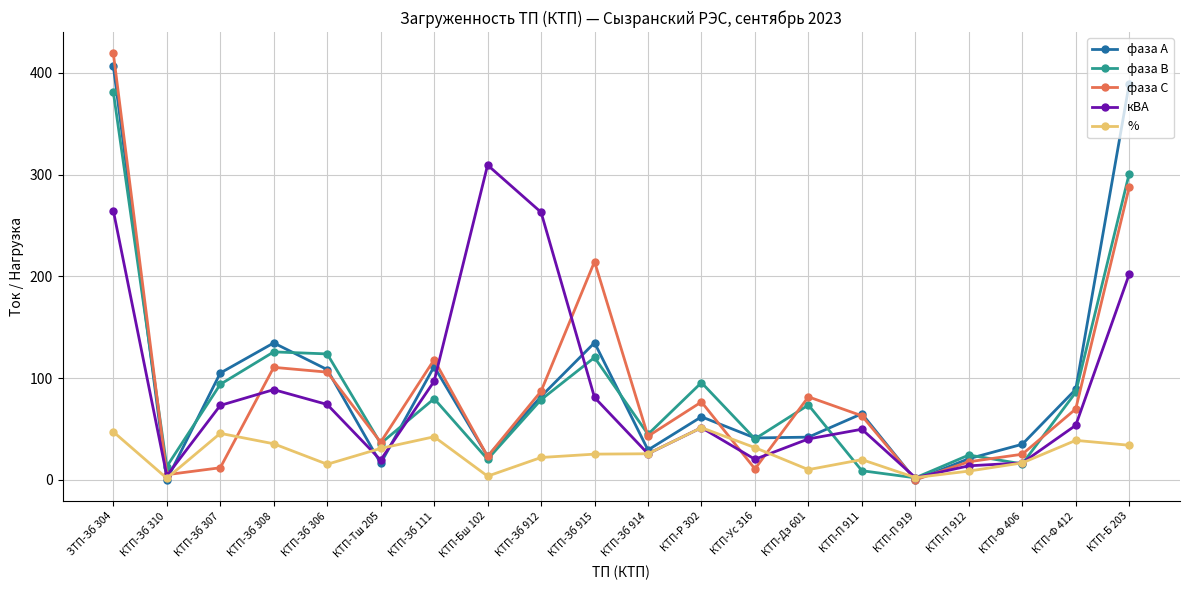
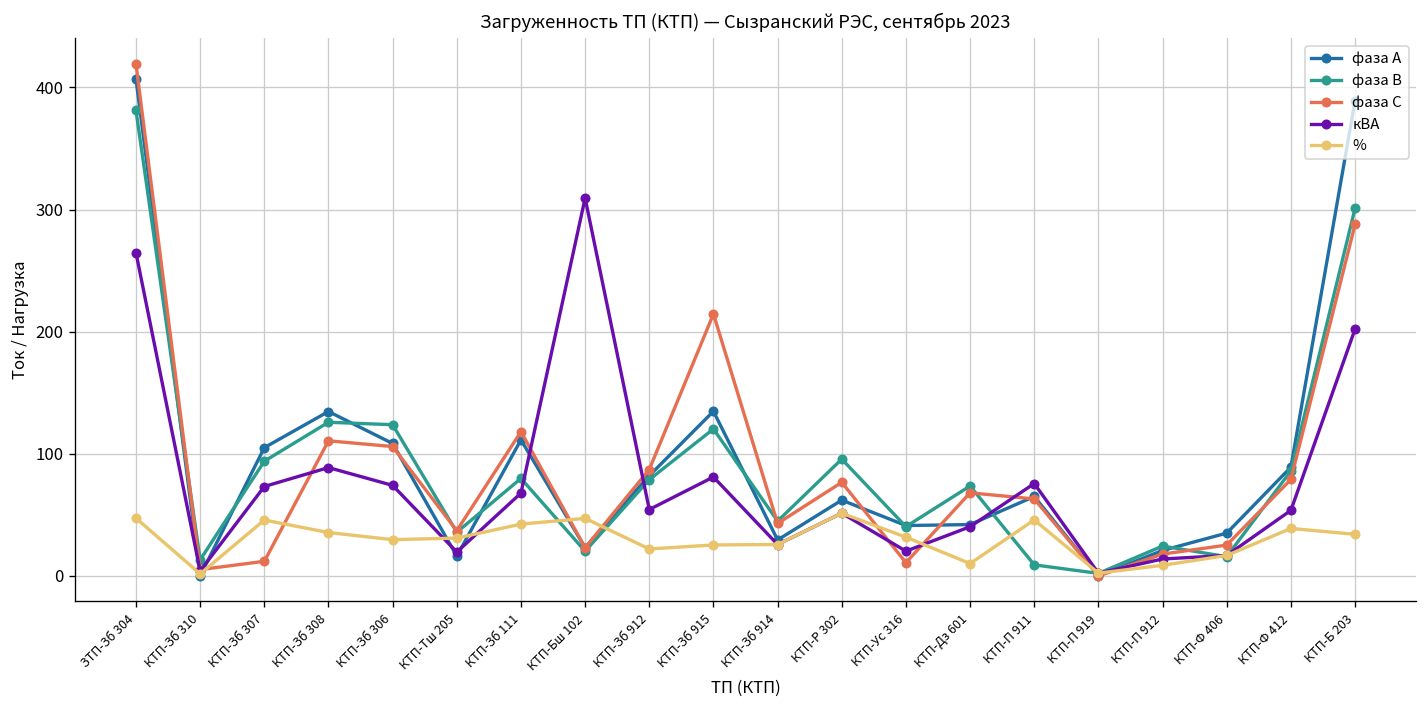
%, КТП-Зб 306: 15 -> 30
кВА, КТП-Зб 111: 97 -> 68
%, КТП-Бш 102: 4 -> 47
кВА, КТП-Зб 912: 263 -> 54
фаза С, КТП-Дз 601: 82 -> 68
кВА, КТП-П 911: 50 -> 76
%, КТП-П 911: 20 -> 46
фаза С, КТП-Ф 412: 70 -> 79
